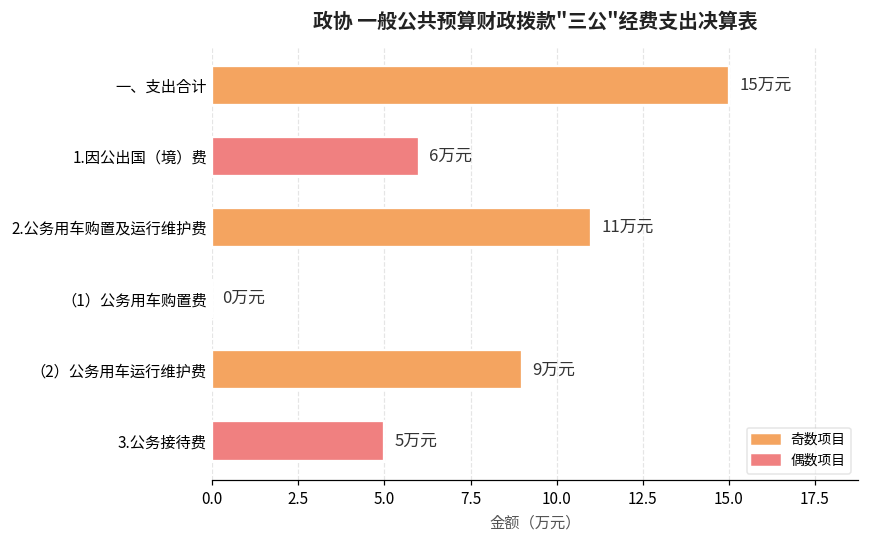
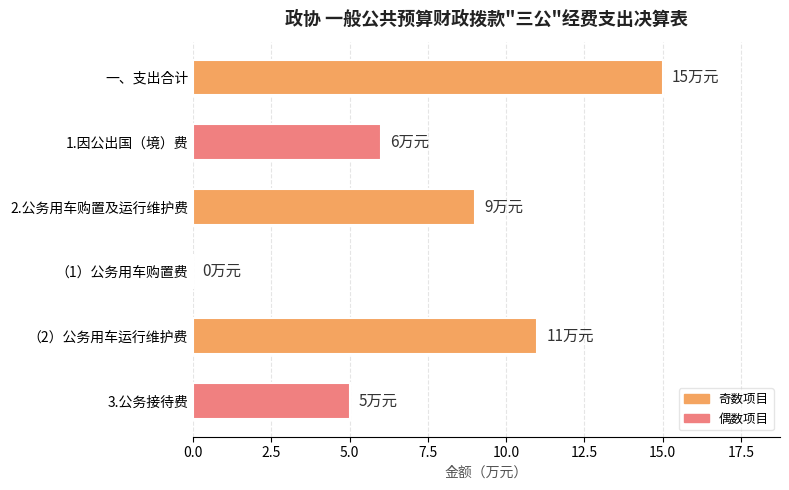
2.公务用车购置及运行维护费: 11 -> 9
（2）公务用车运行维护费: 9 -> 11
